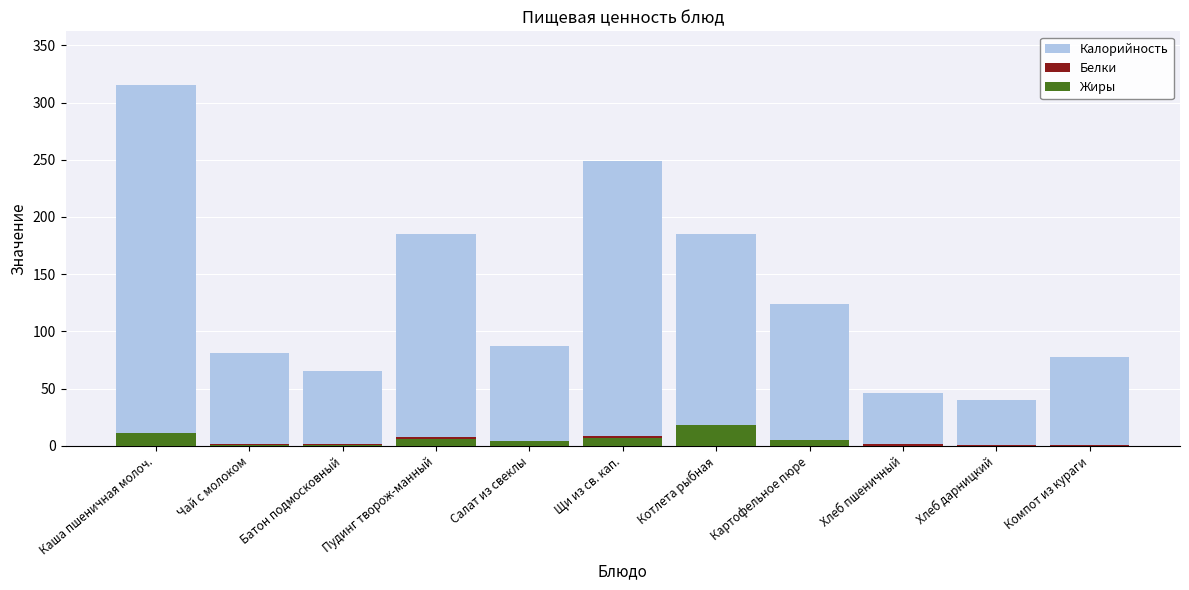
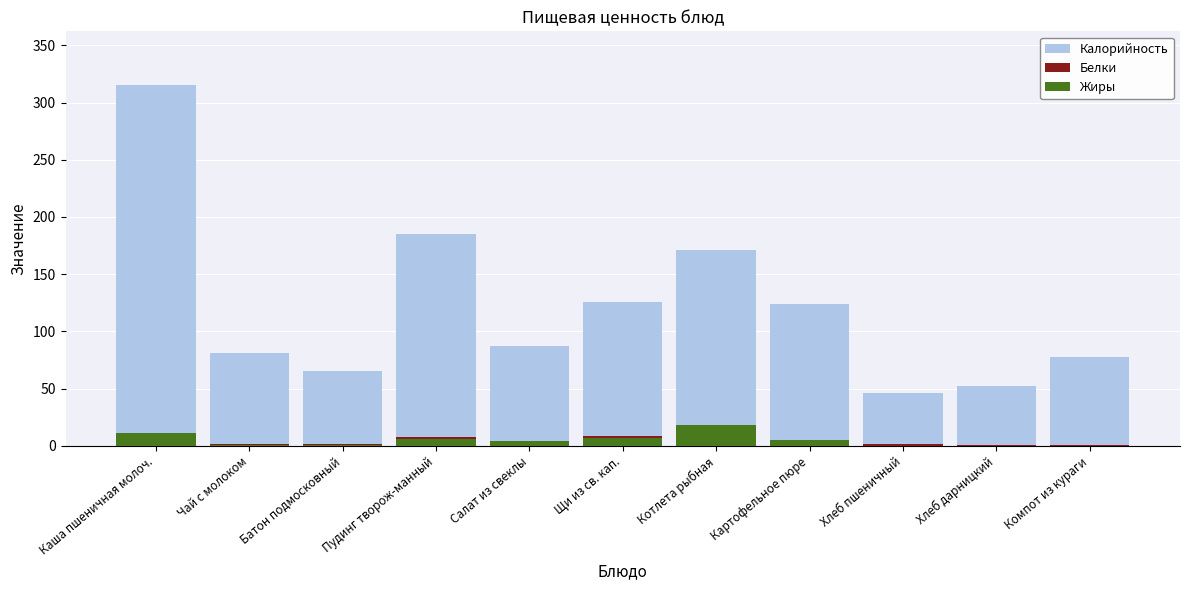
Калорийность, Щи из св. кап.: 249 -> 126
Калорийность, Котлета рыбная: 185 -> 171
Калорийность, Хлеб дарницкий: 40 -> 52
